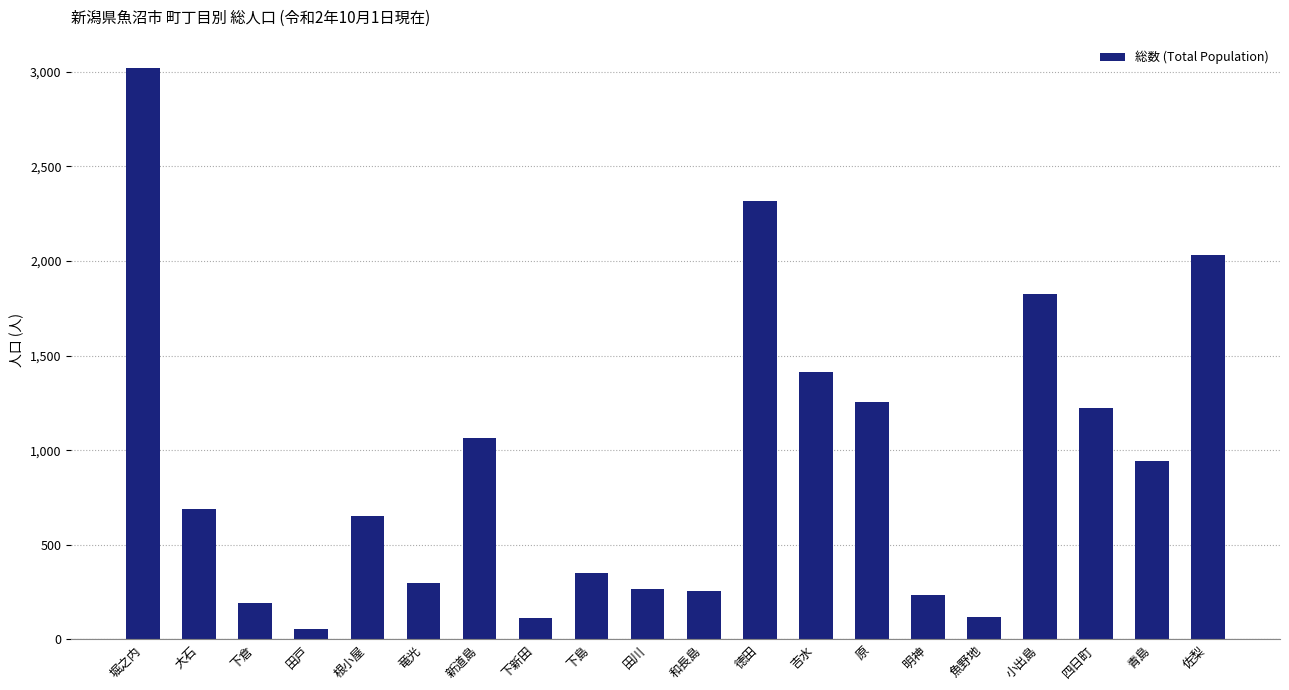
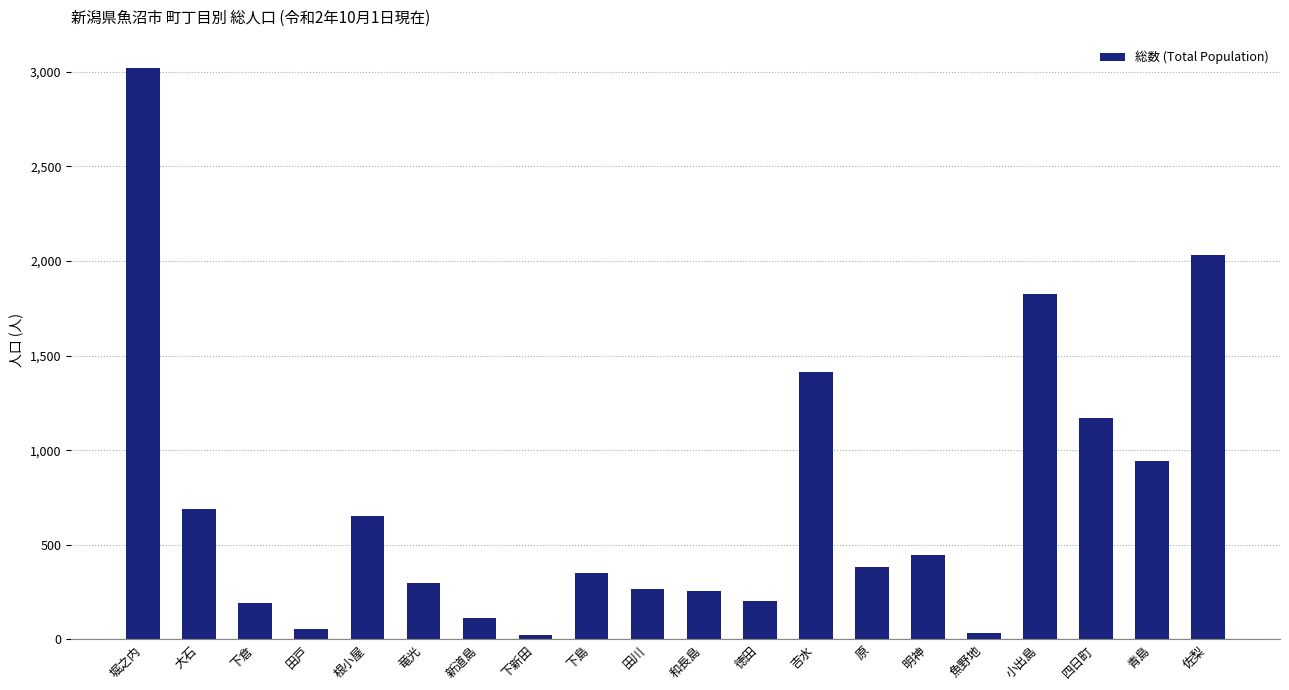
新道島: 1,070 -> 120
下新田: 110 -> 30
徳田: 2,320 -> 200
原: 1,260 -> 380
明神: 230 -> 450
魚野地: 120 -> 30
四日町: 1,220 -> 1,170
